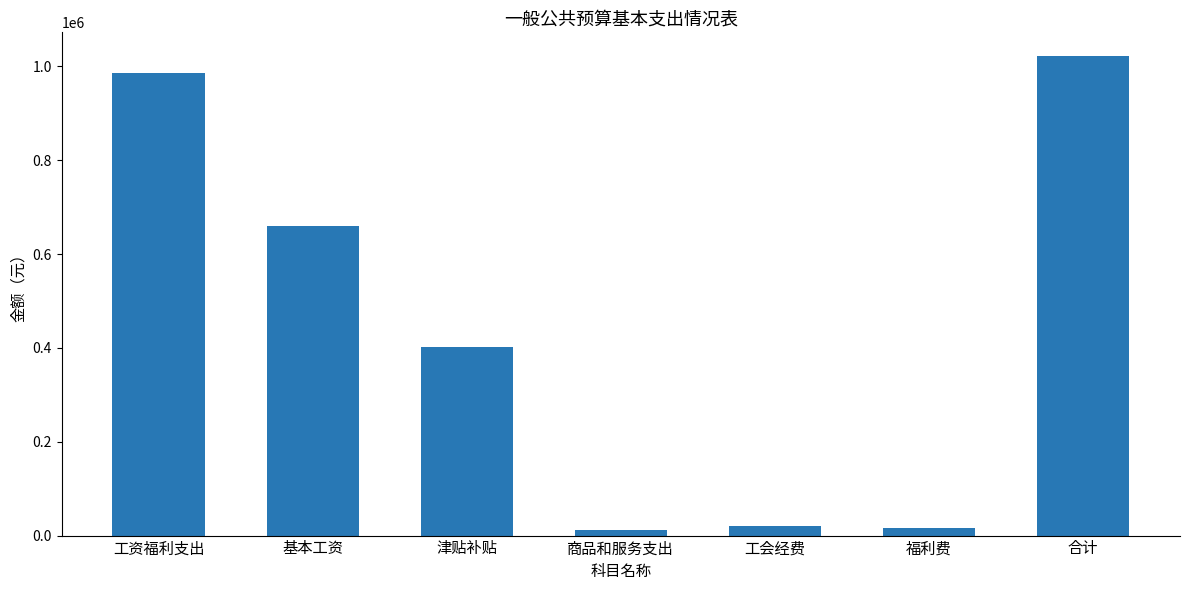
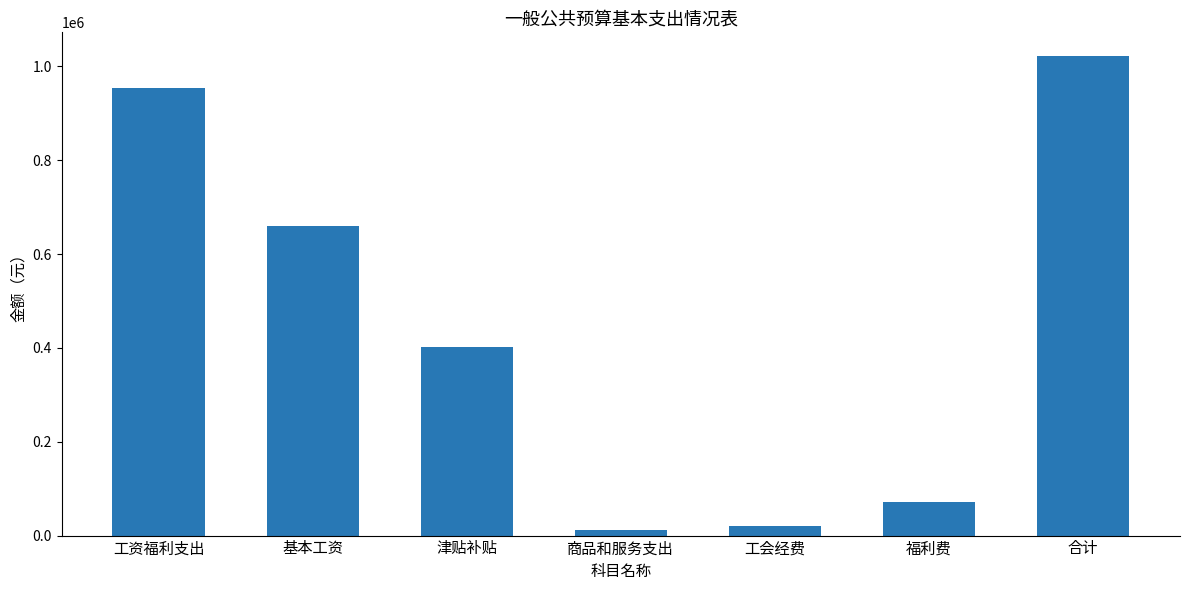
工资福利支出: 990000 -> 950000
福利费: 20000 -> 70000
